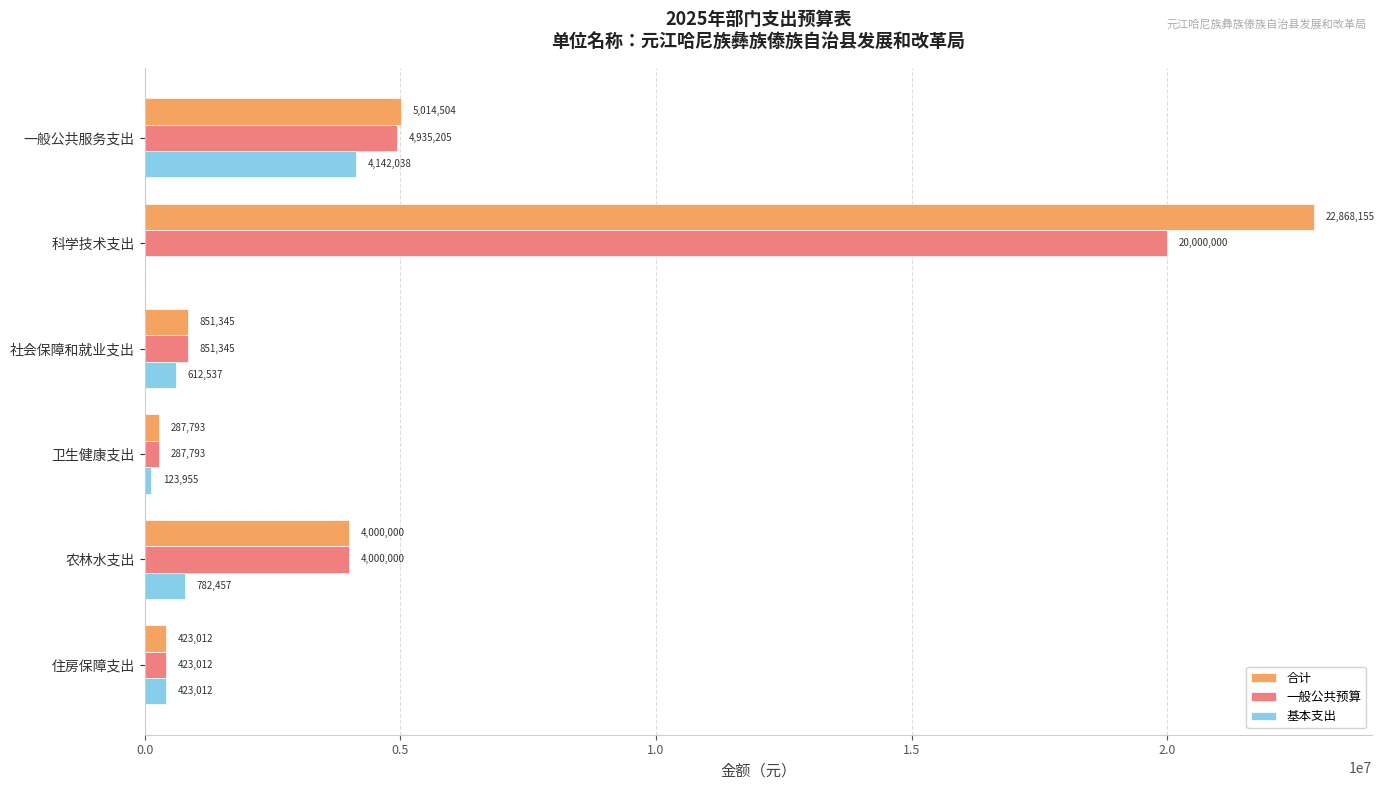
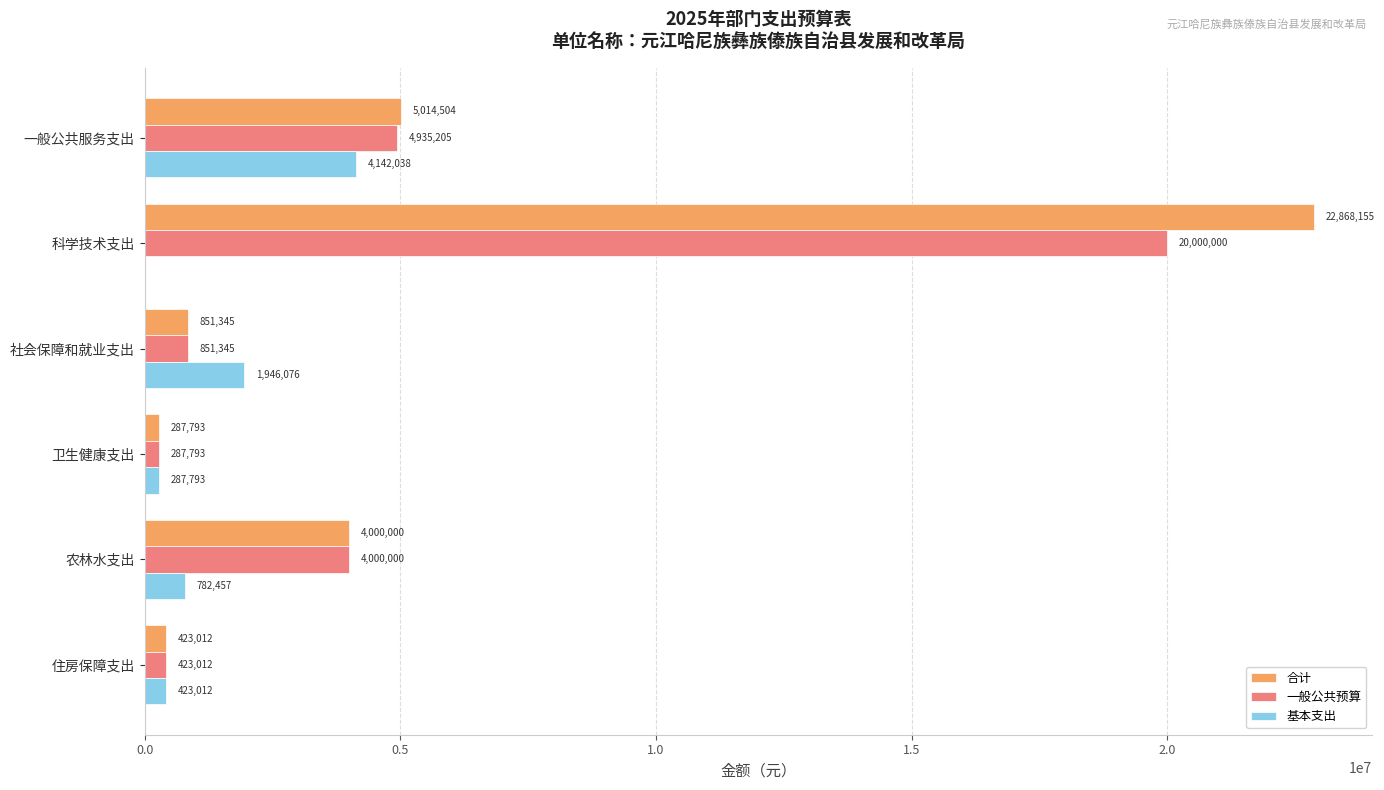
基本支出, 社会保障和就业支出: 612,537 -> 1,946,076
基本支出, 卫生健康支出: 123,955 -> 287,793
